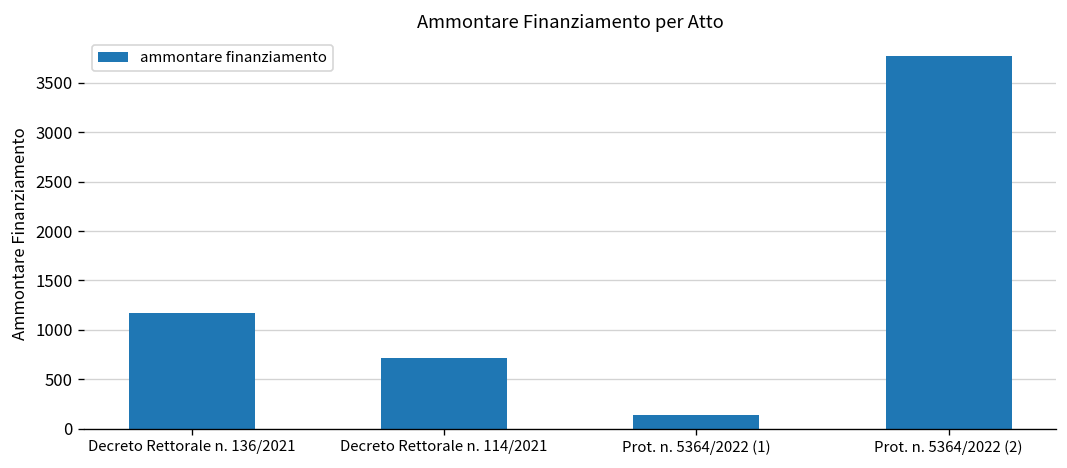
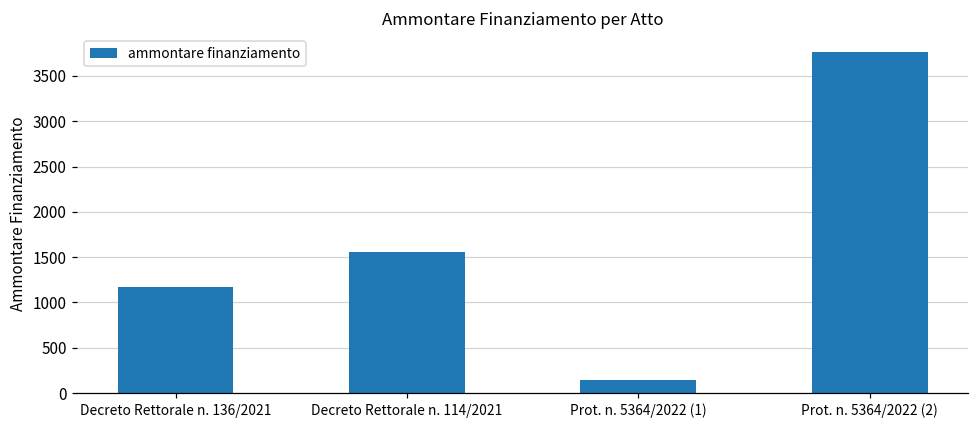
Decreto Rettorale n. 114/2021: 700 -> 1600
